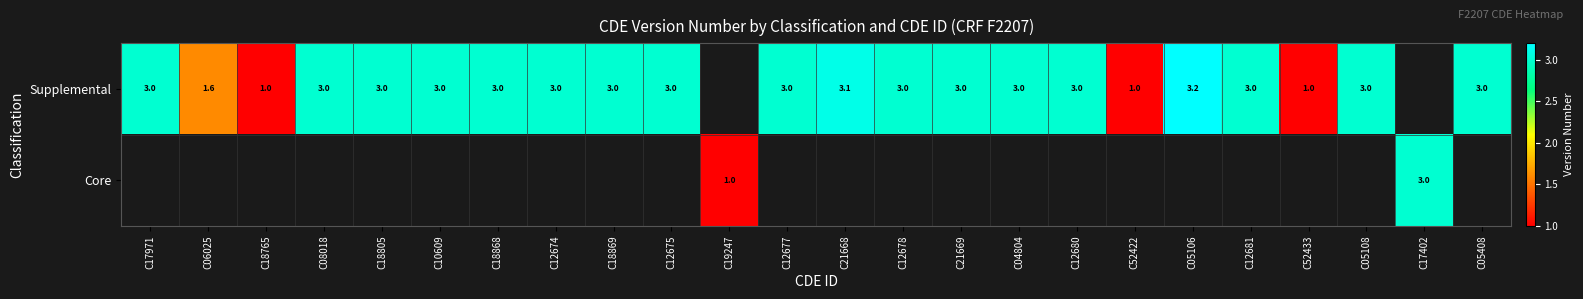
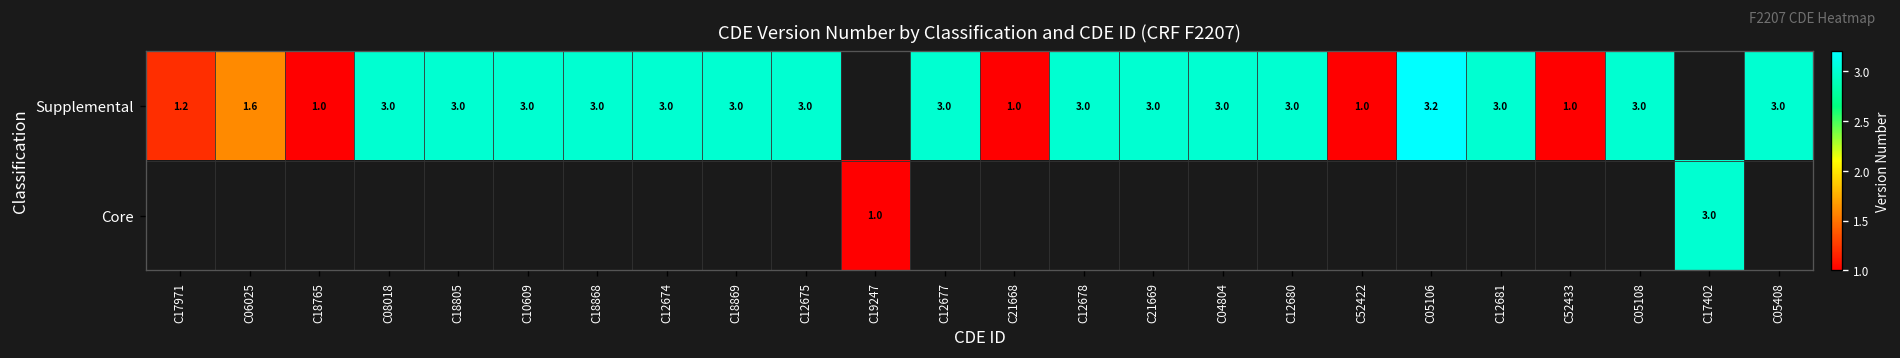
Supplemental, C17971: 3.0 -> 1.2
Supplemental, C21668: 3.1 -> 1.0
